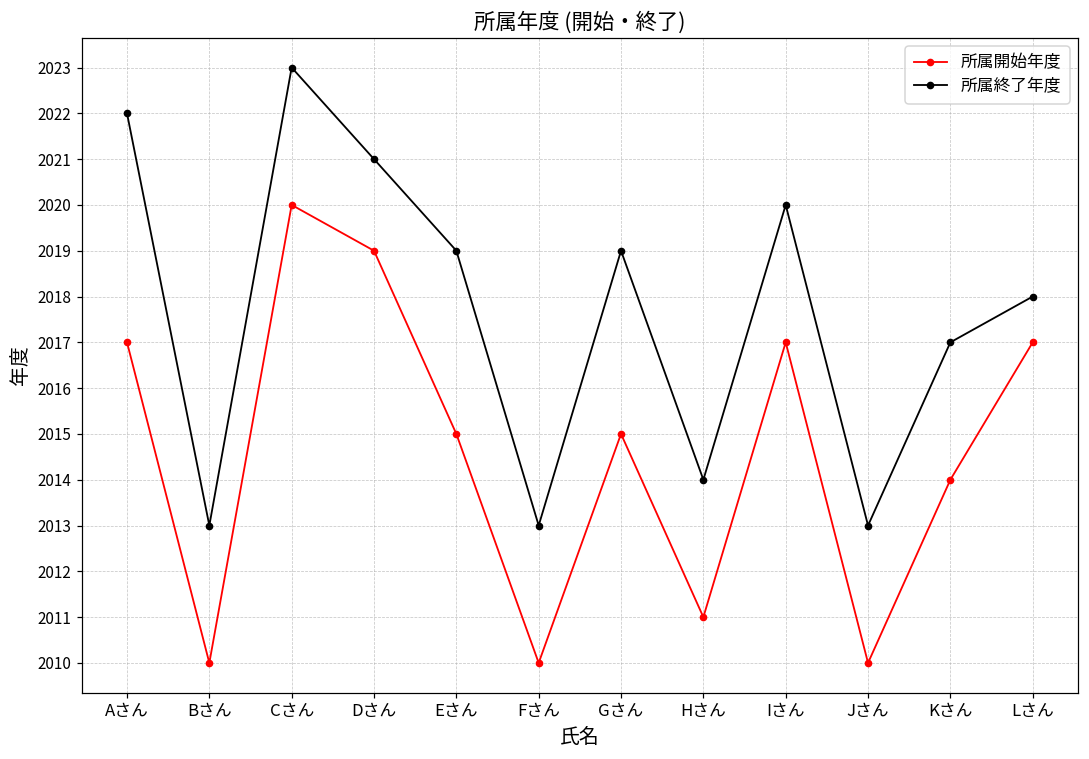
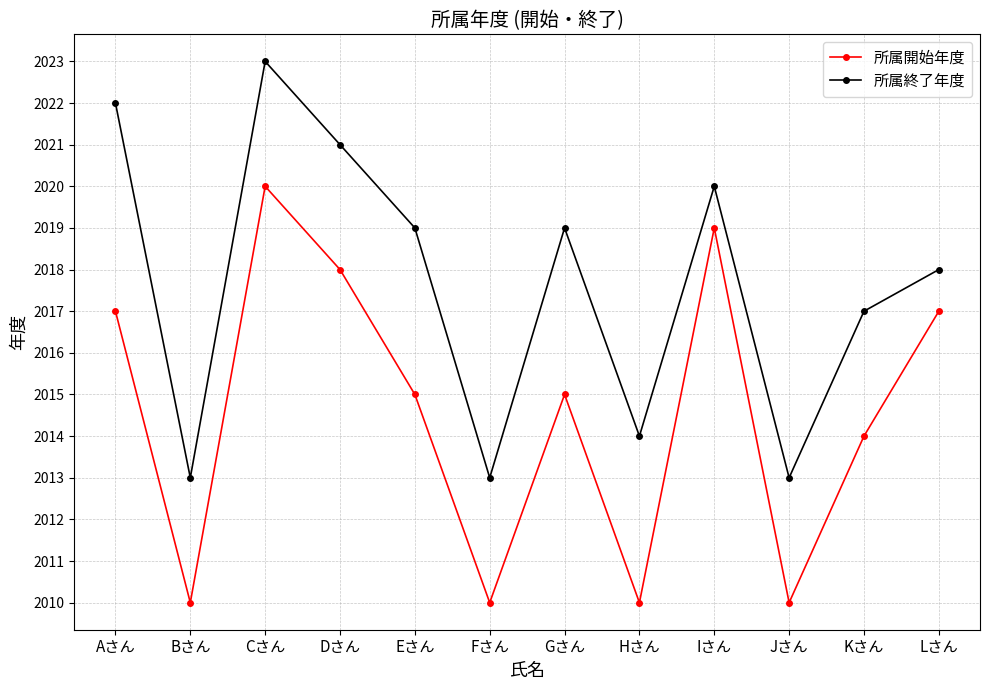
所属開始年度, Dさん: 2019 -> 2018
所属開始年度, Hさん: 2011 -> 2010
所属開始年度, Iさん: 2017 -> 2019
